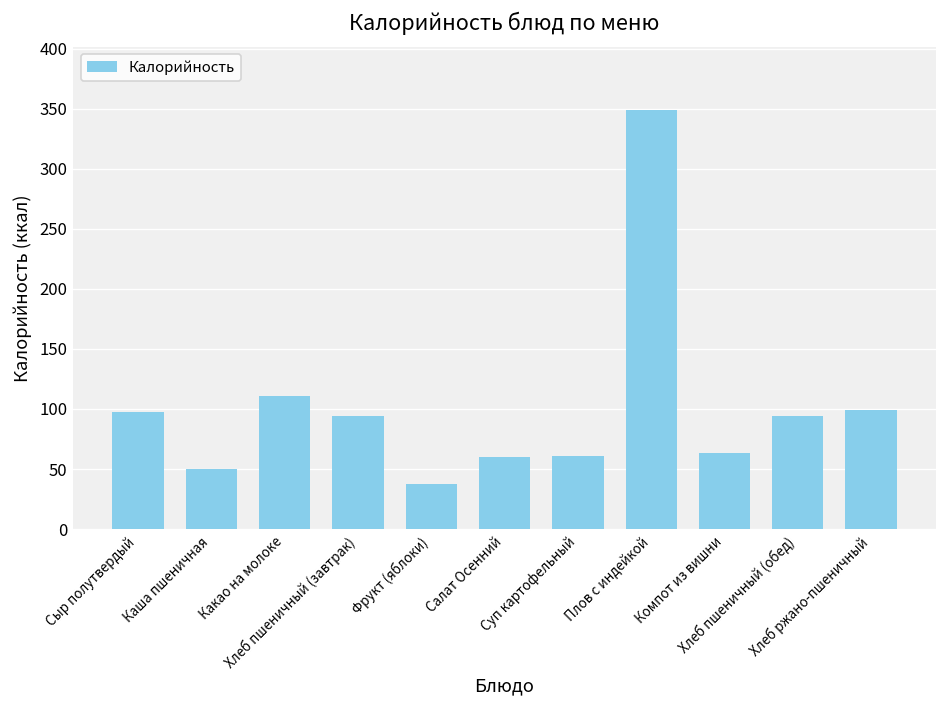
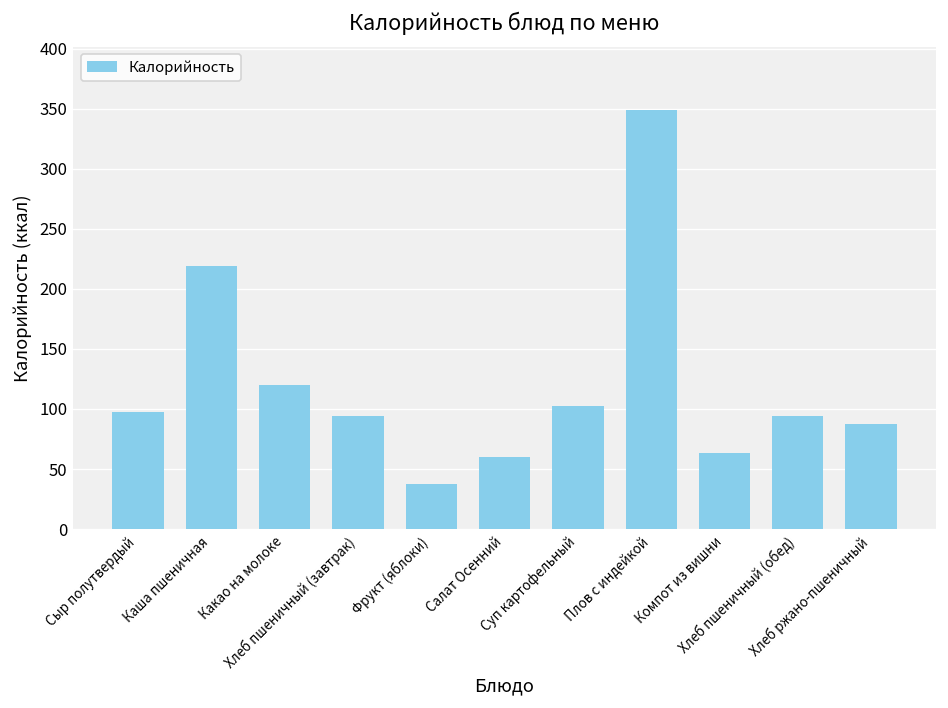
Каша пшеничная: 50 -> 219
Какао на молоке: 111 -> 120
Суп картофельный: 61 -> 103
Хлеб ржано-пшеничный: 99 -> 88
